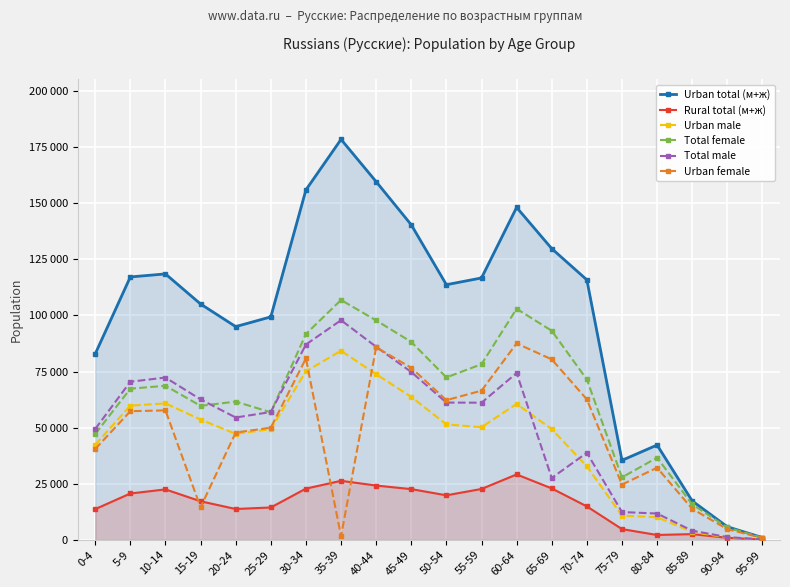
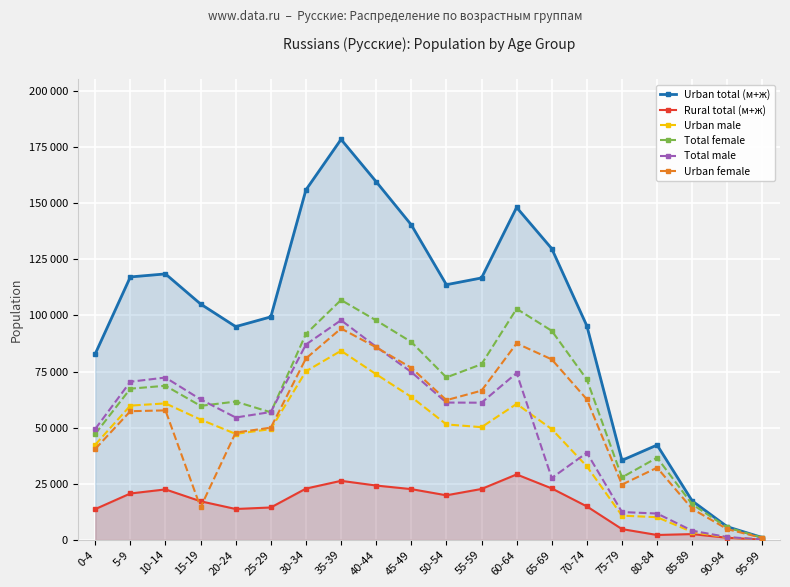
Urban female, 35-39: 2000 -> 94000
Urban total (м+ж), 70-74: 116000 -> 95000
